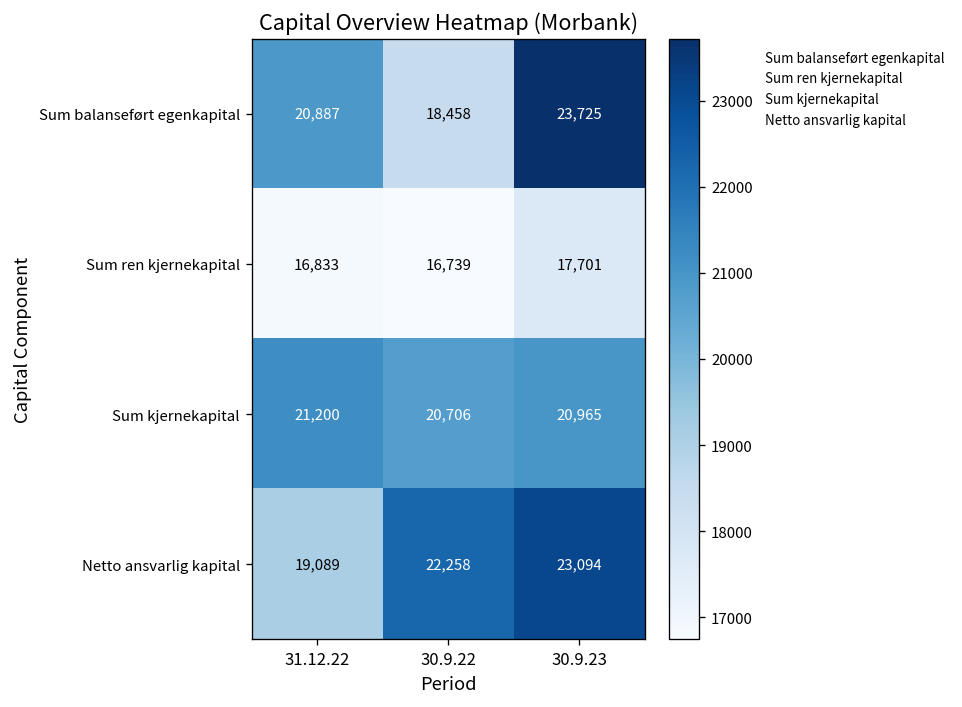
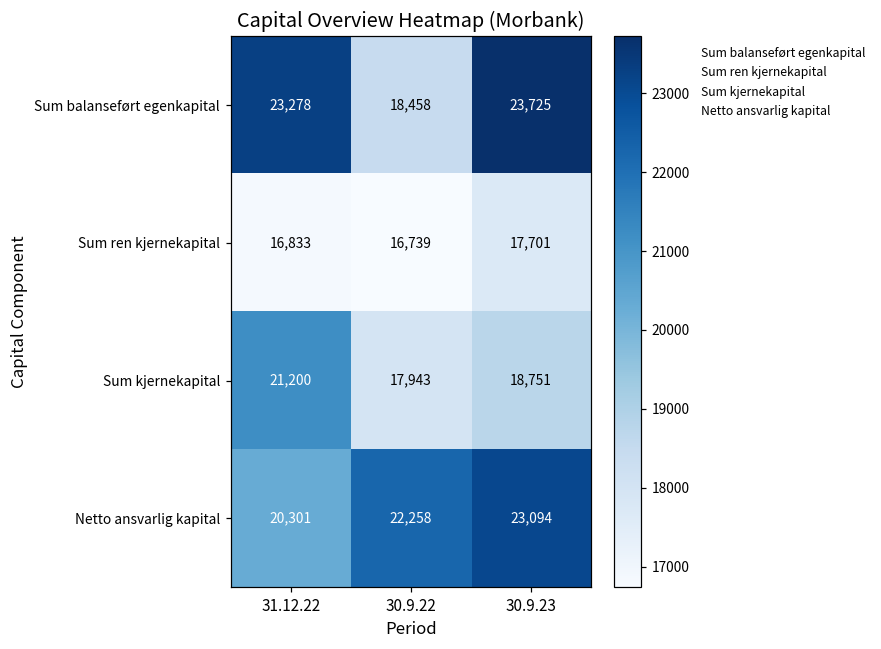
Sum balanseført egenkapital, 31.12.22: 20,887 -> 23,278
Sum kjernekapital, 30.9.22: 20,706 -> 17,943
Sum kjernekapital, 30.9.23: 20,965 -> 18,751
Netto ansvarlig kapital, 31.12.22: 19,089 -> 20,301
